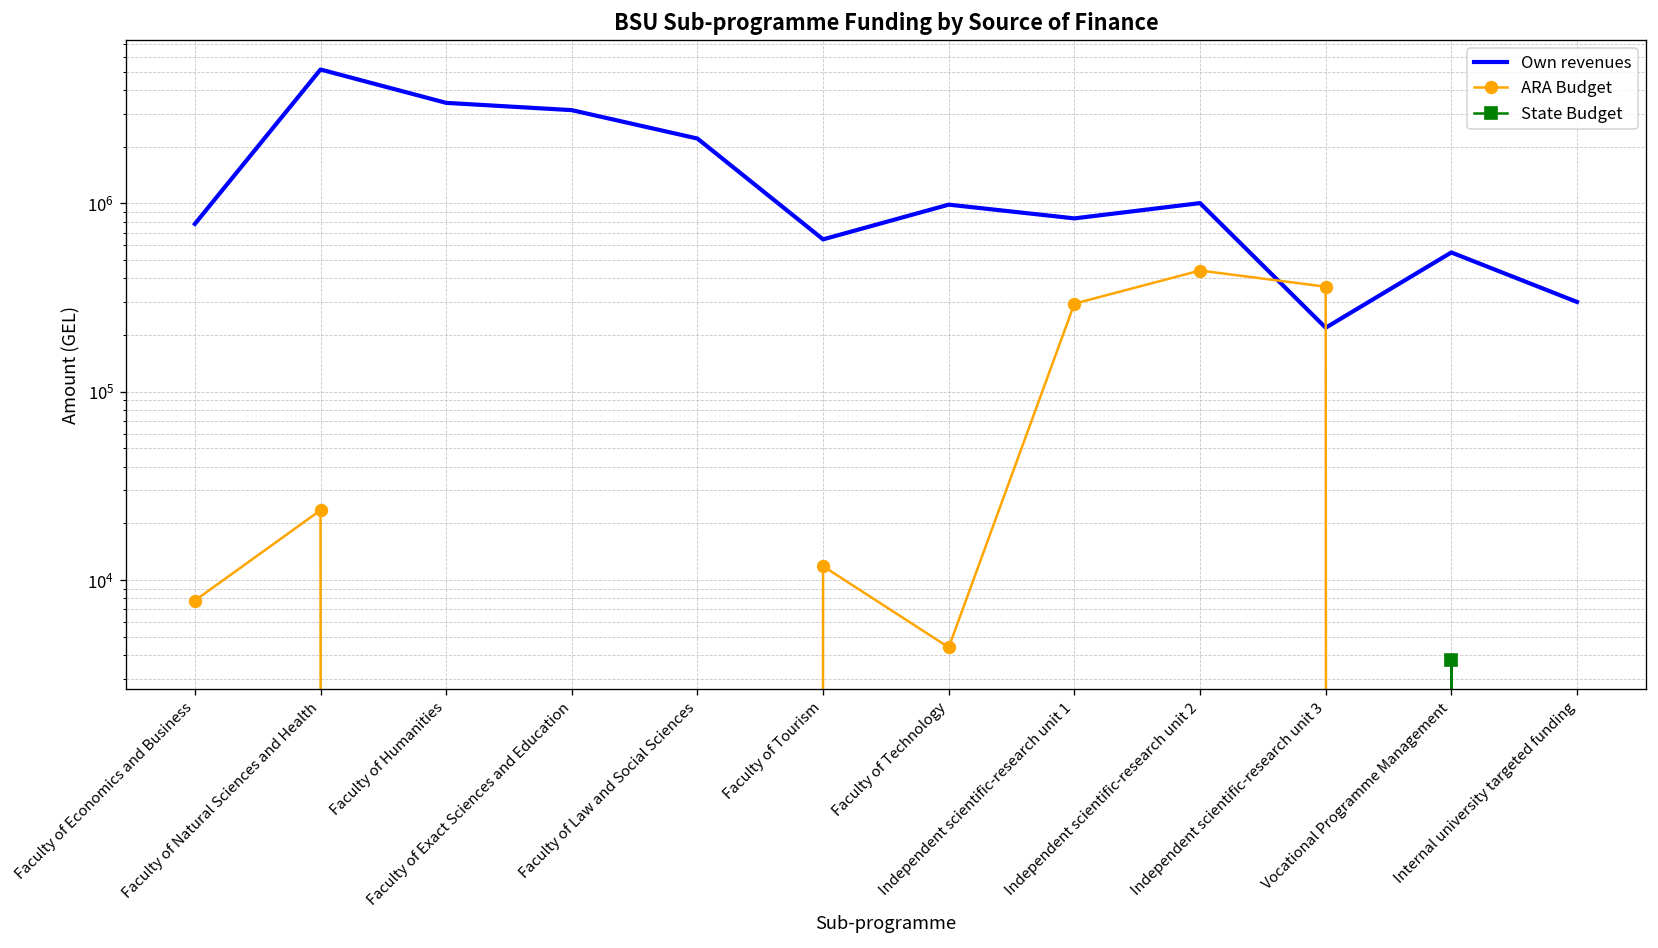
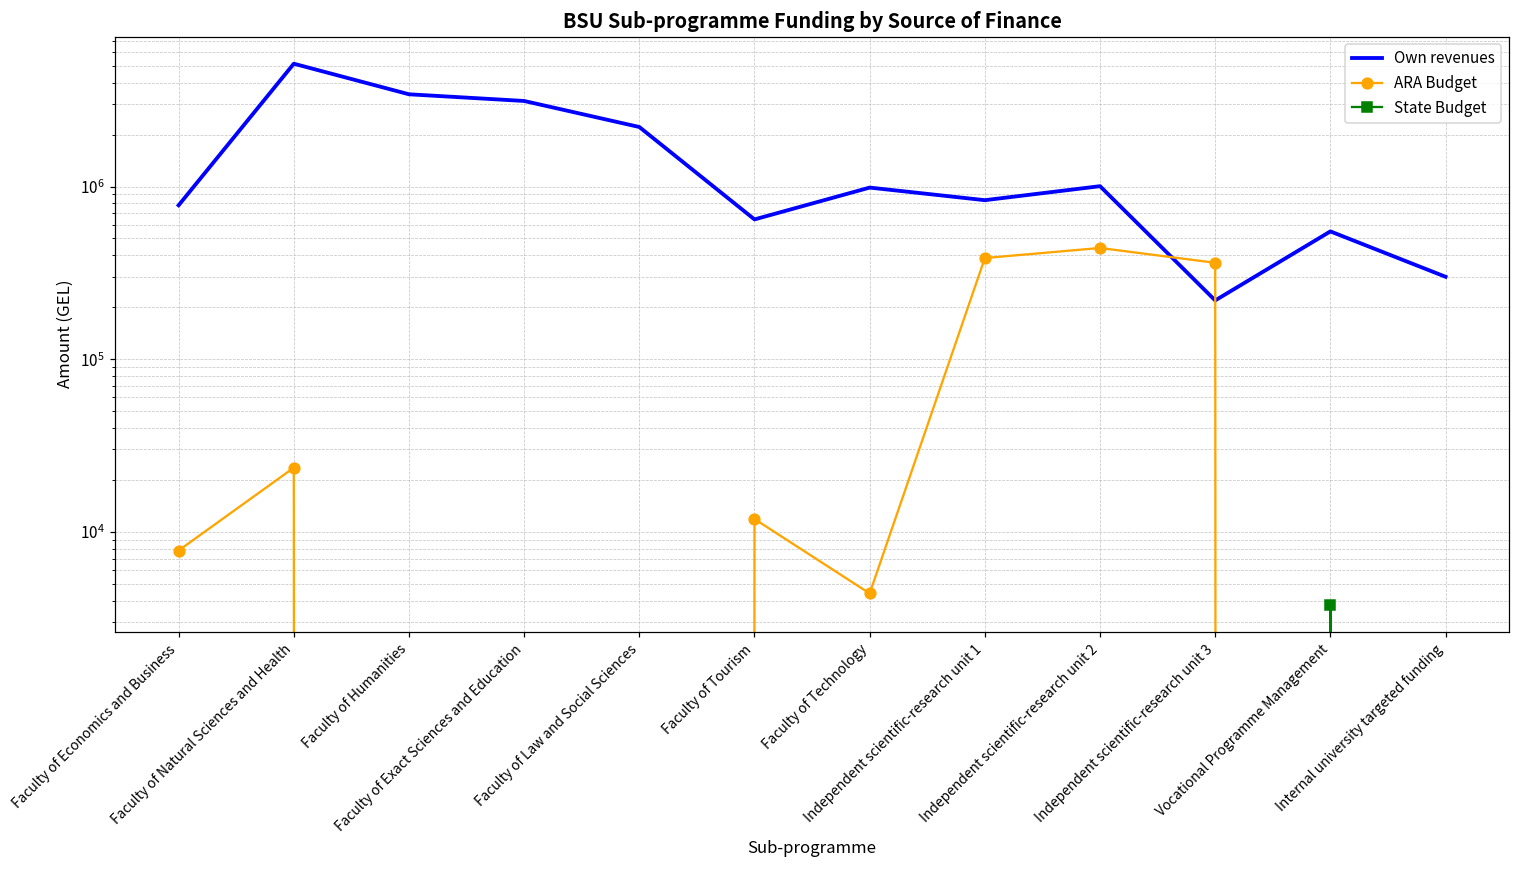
ARA Budget, Independent scientific-research unit 1: 290000 -> 390000
